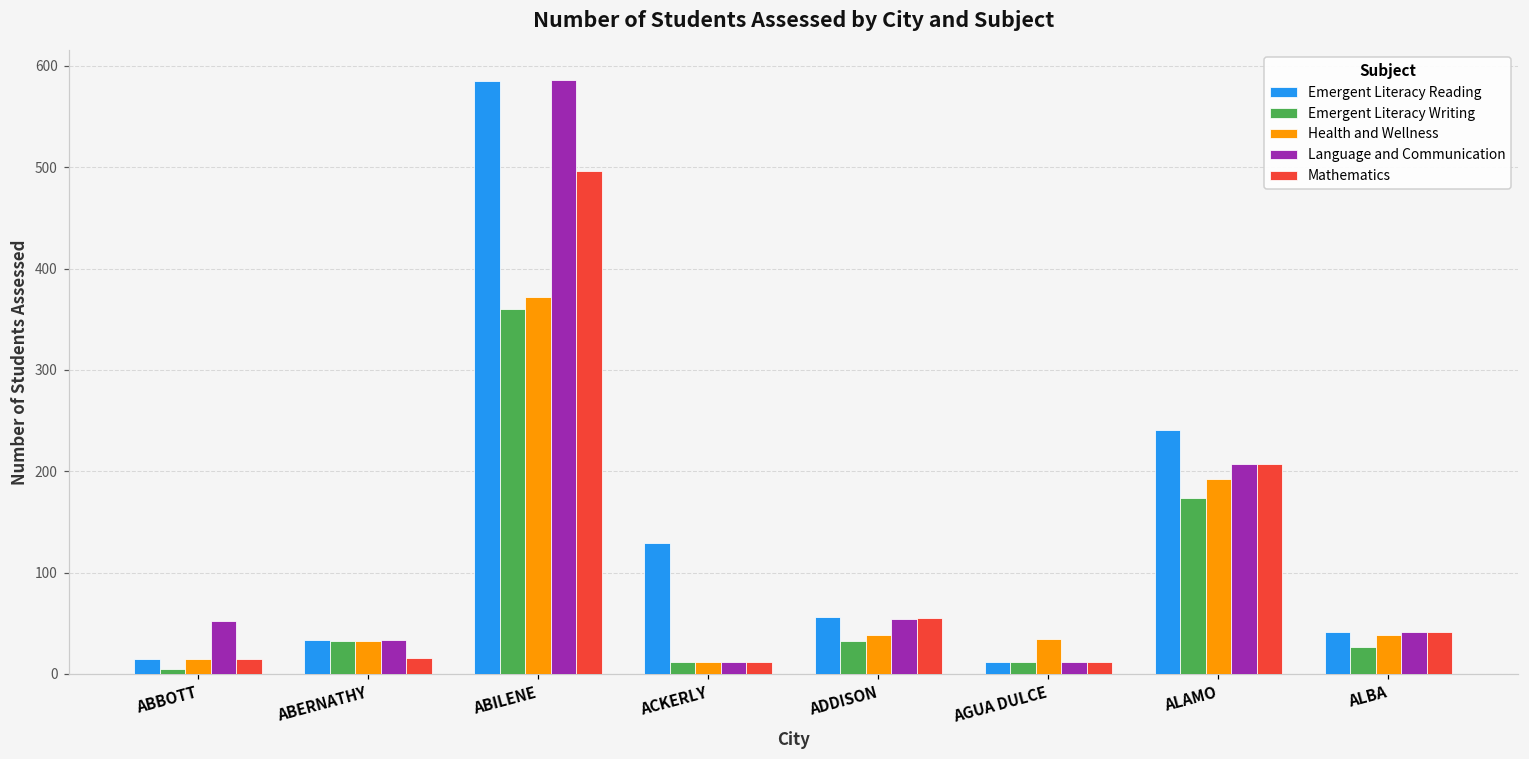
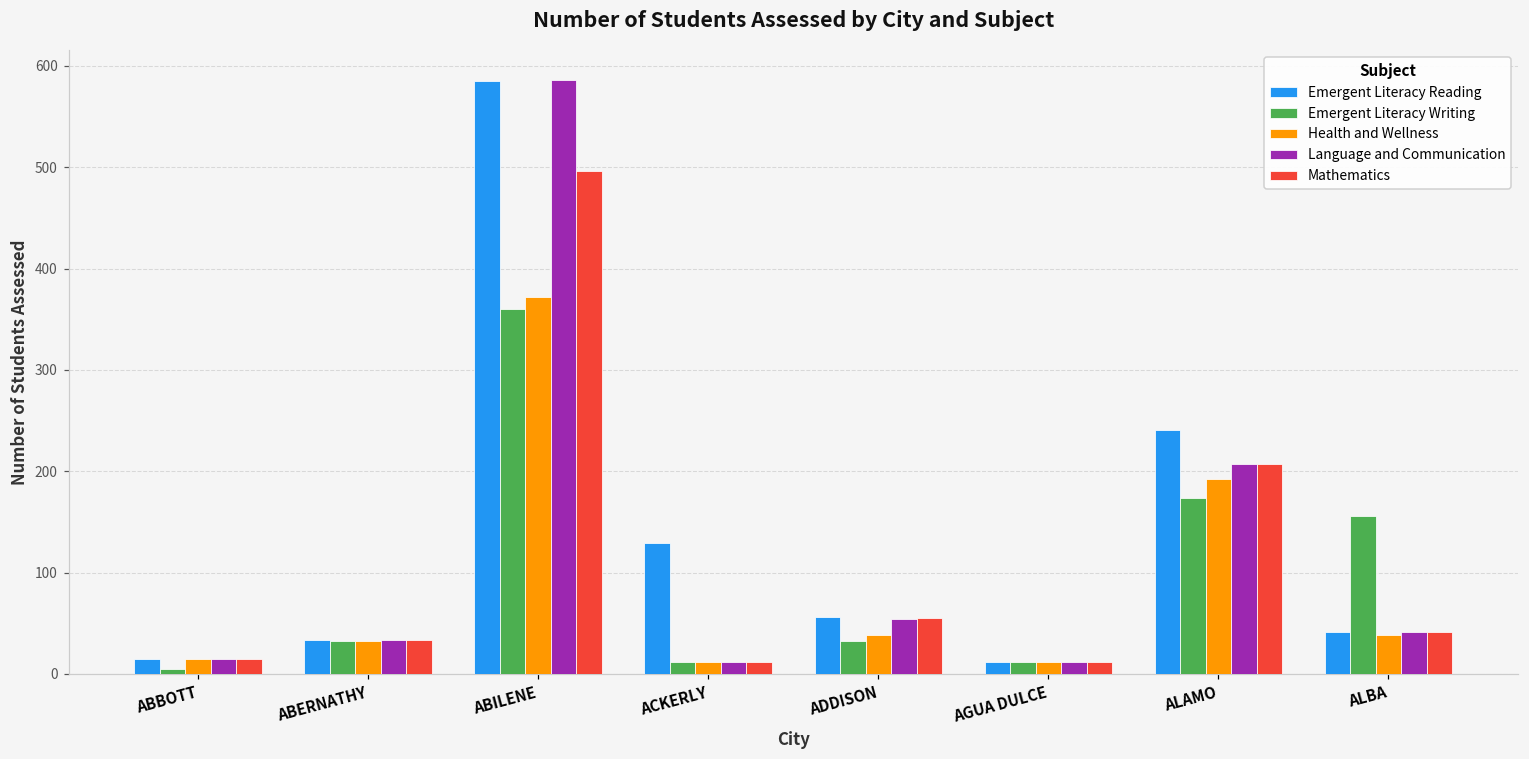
Language and Communication, ABBOTT: 50 -> 20
Mathematics, ABERNATHY: 20 -> 30
Health and Wellness, AGUA DULCE: 30 -> 10
Emergent Literacy Writing, ALBA: 30 -> 160
